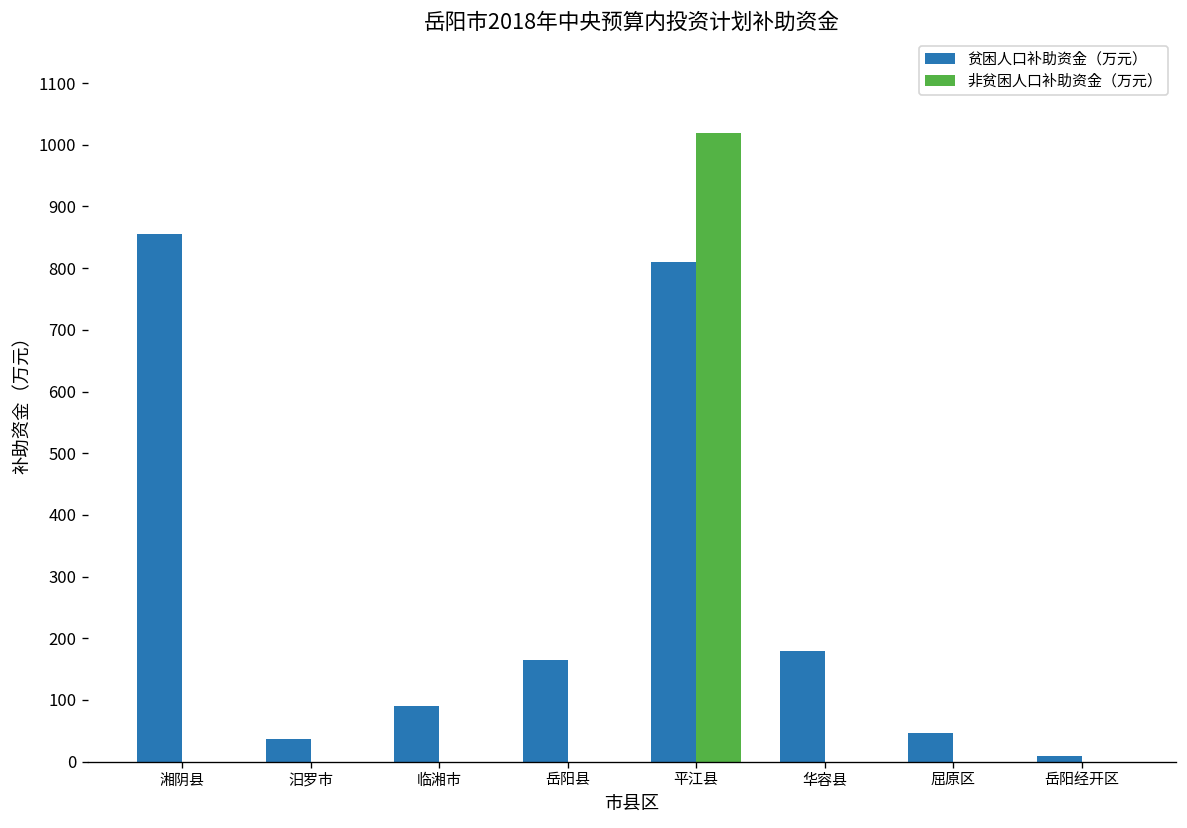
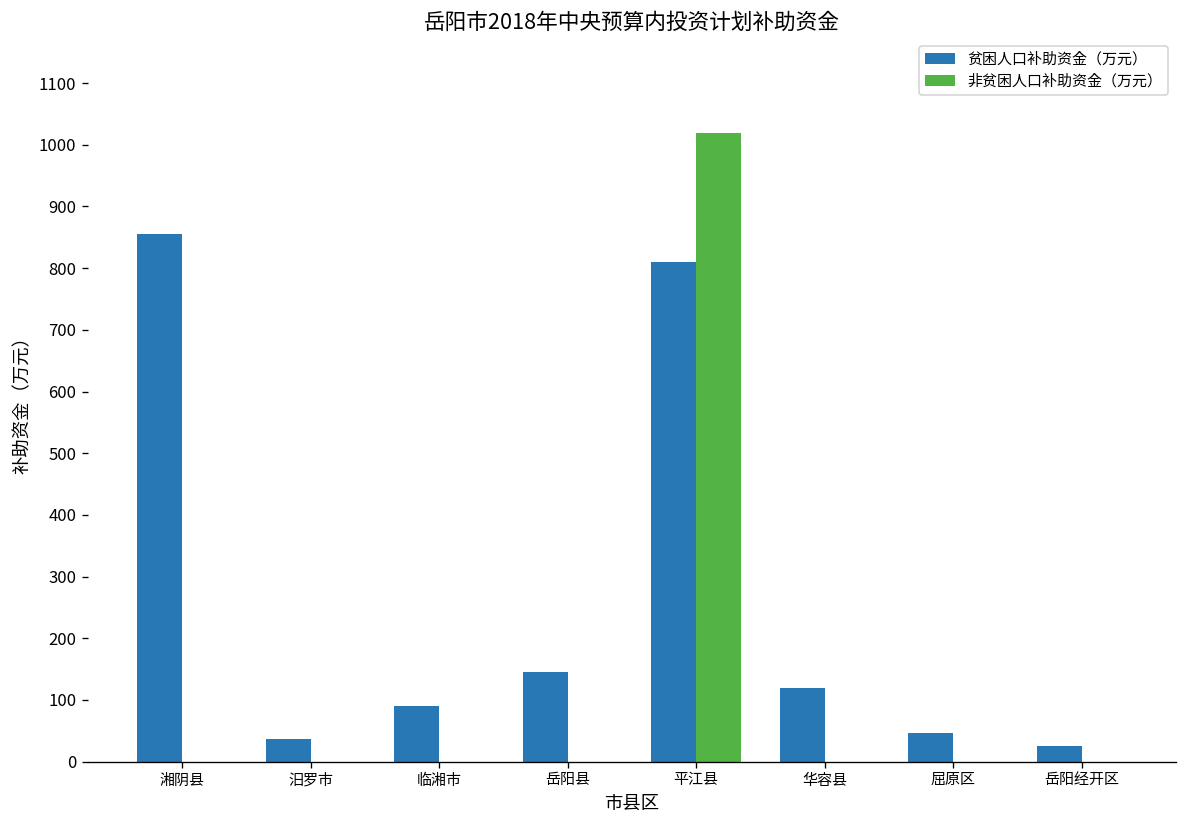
贫困人口补助资金（万元）, 岳阳县: 170 -> 150
贫困人口补助资金（万元）, 华容县: 180 -> 120
贫困人口补助资金（万元）, 岳阳经开区: 10 -> 30
